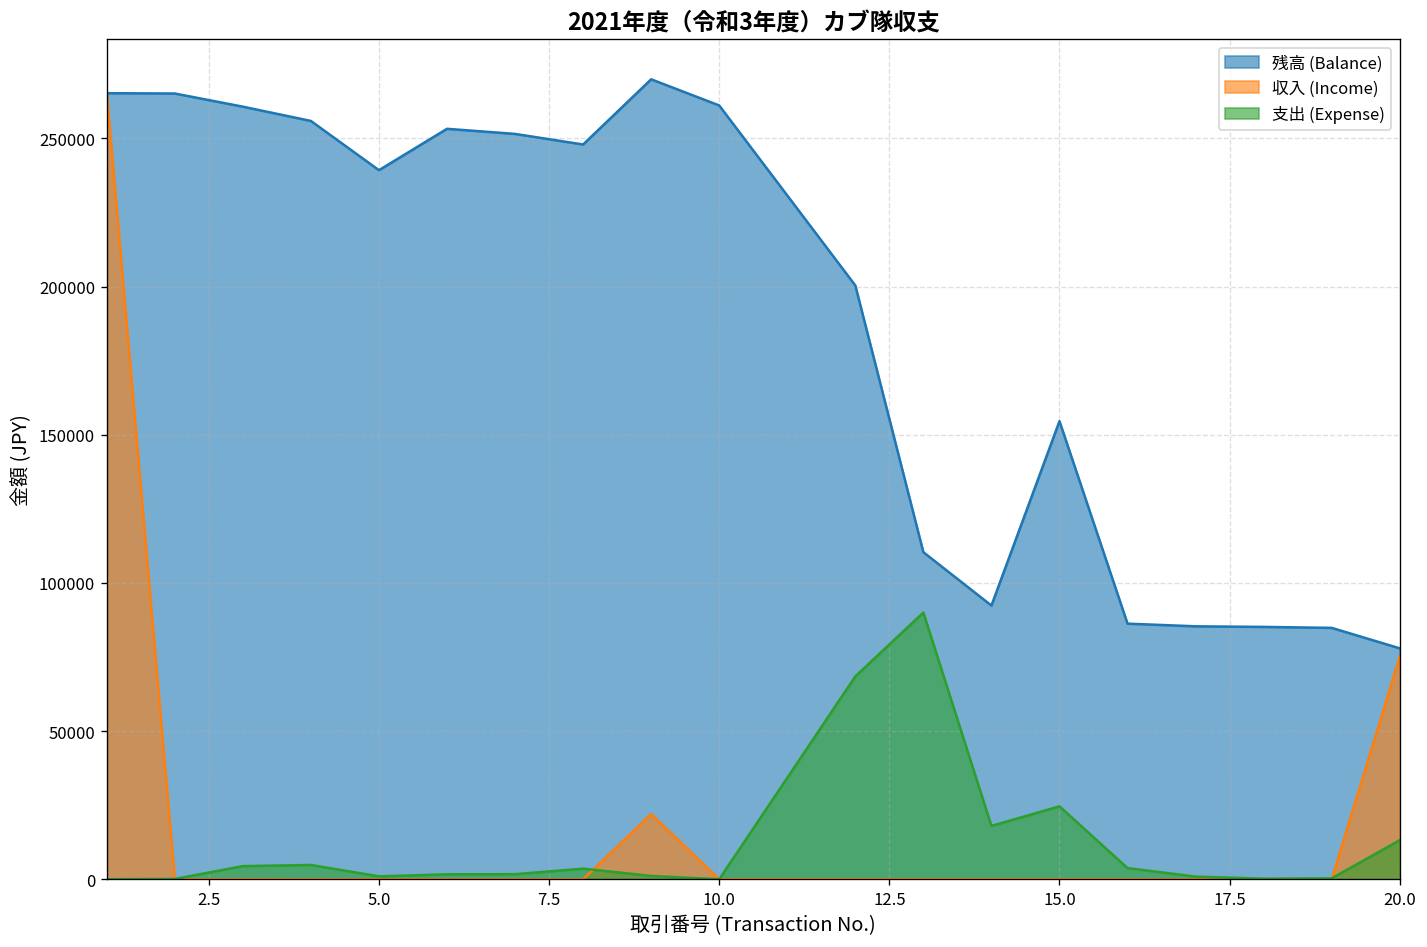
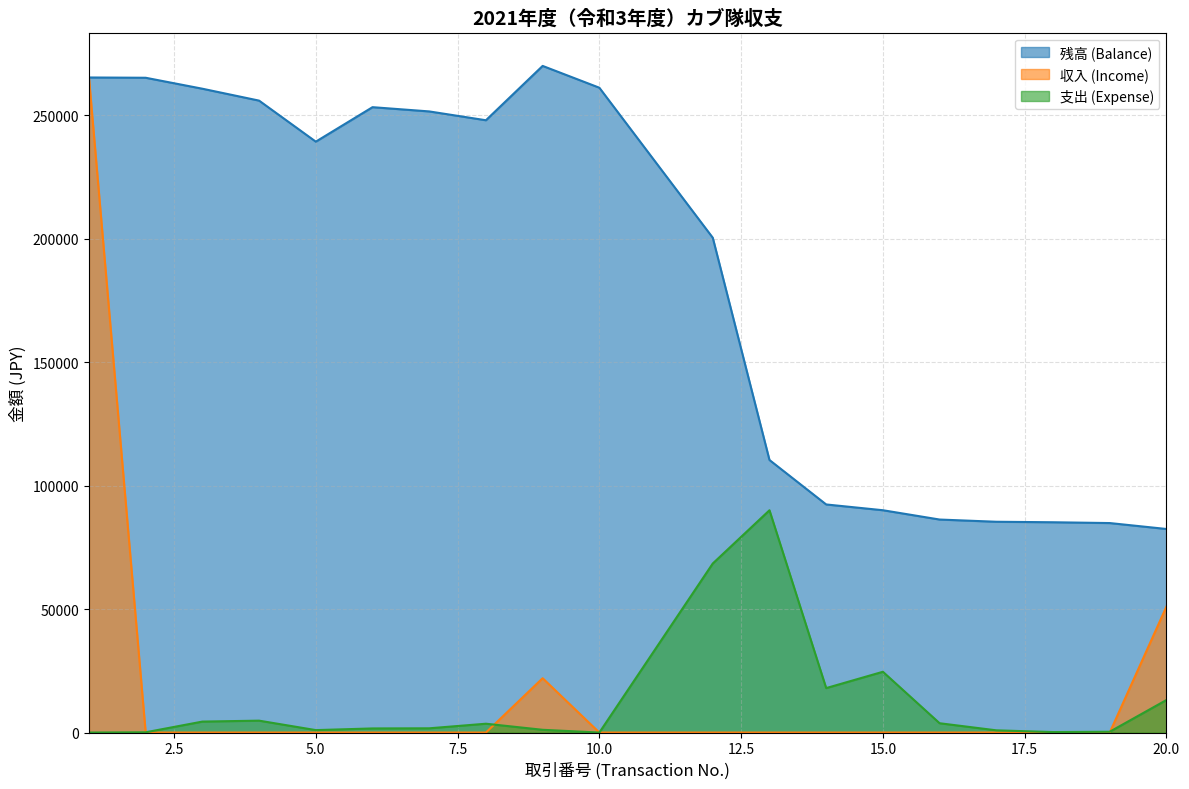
残高 (Balance), 15.0: 155000 -> 90000
残高 (Balance), 20.0: 78000 -> 82000
収入 (Income), 20.0: 75000 -> 51000
